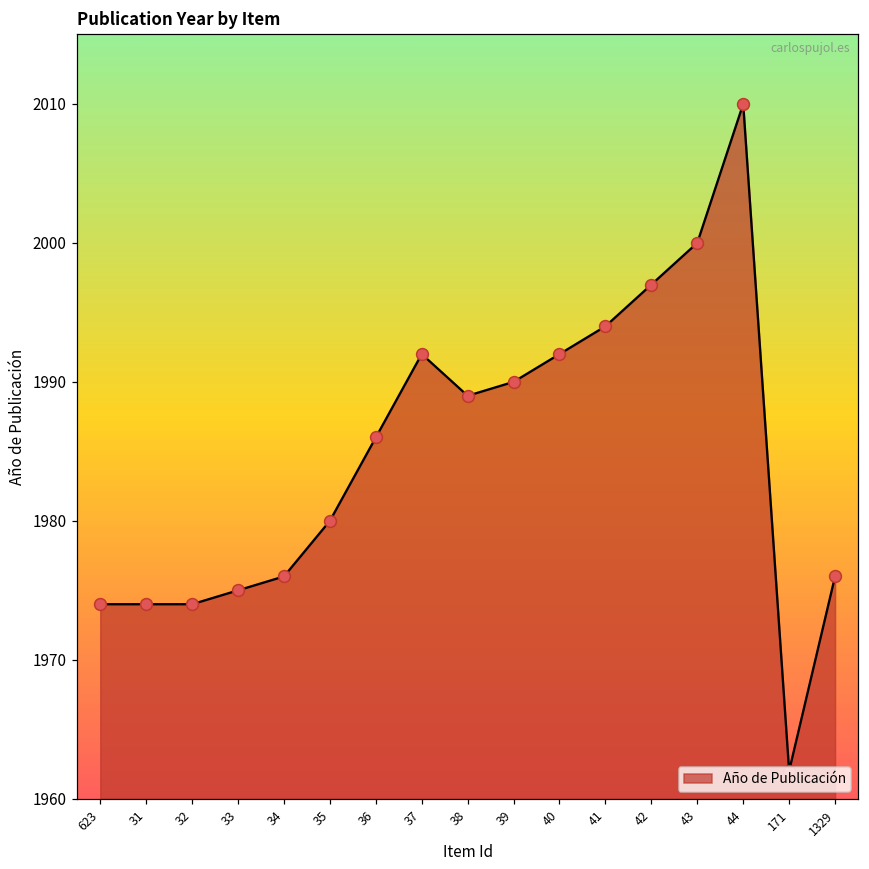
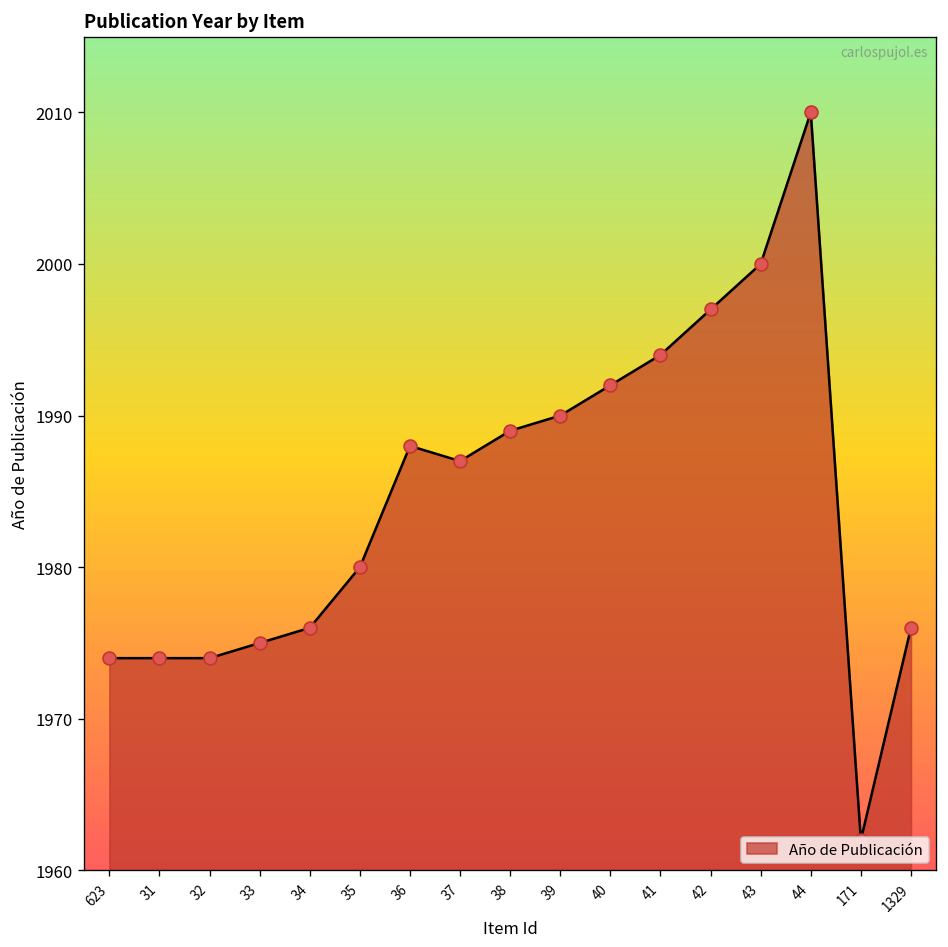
36: 1986 -> 1988
37: 1992 -> 1987
